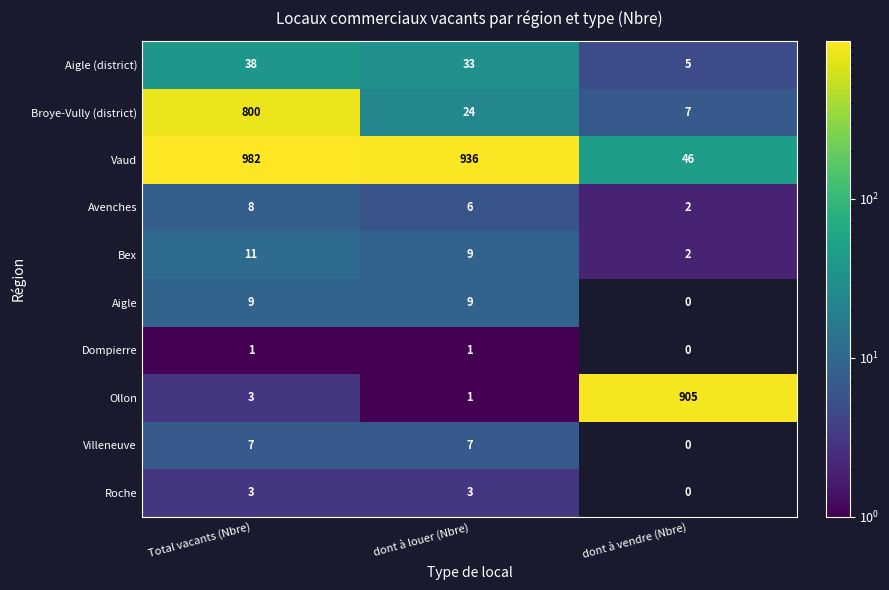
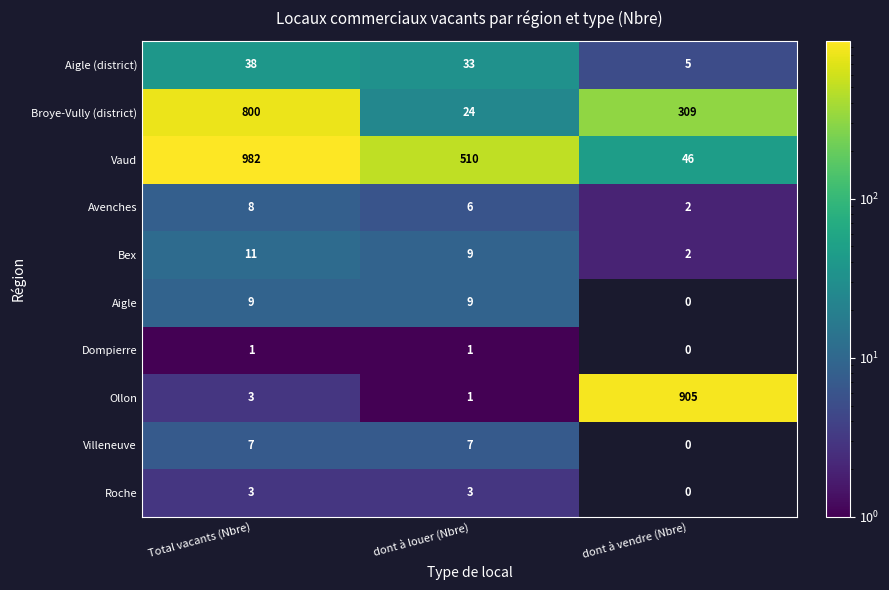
Broye-Vully (district), dont à vendre (Nbre): 7 -> 309
Vaud, dont à louer (Nbre): 936 -> 510
